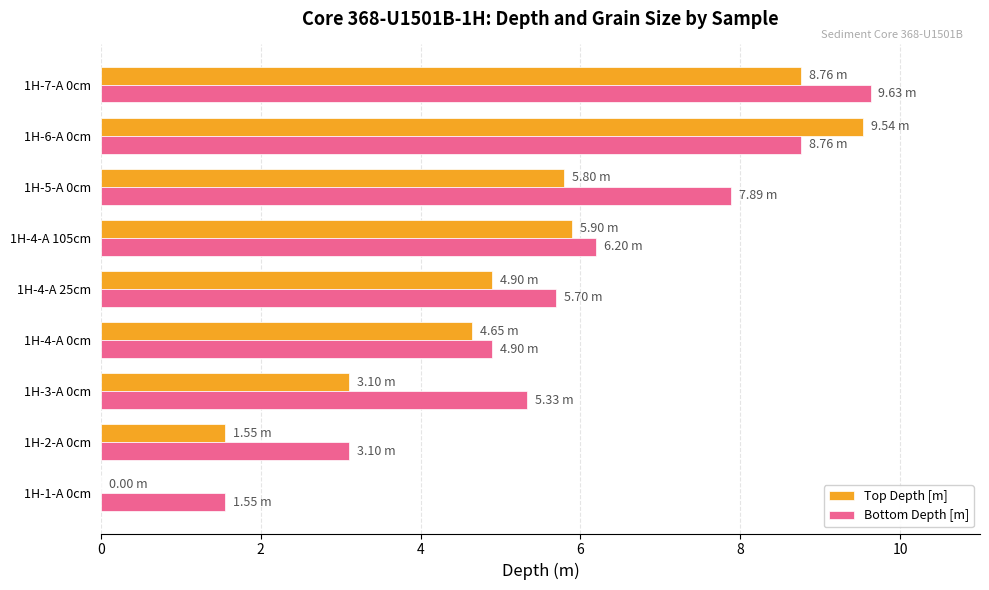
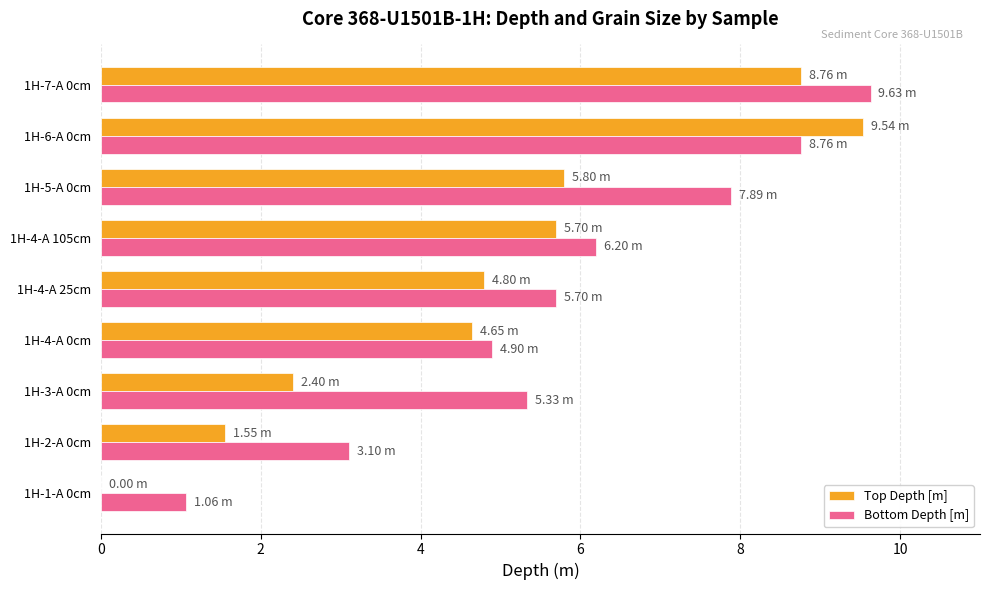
Top Depth [m], 1H-4-A 105cm: 5.90 -> 5.70
Top Depth [m], 1H-4-A 25cm: 4.90 -> 4.80
Top Depth [m], 1H-3-A 0cm: 3.10 -> 2.40
Bottom Depth [m], 1H-1-A 0cm: 1.55 -> 1.06
